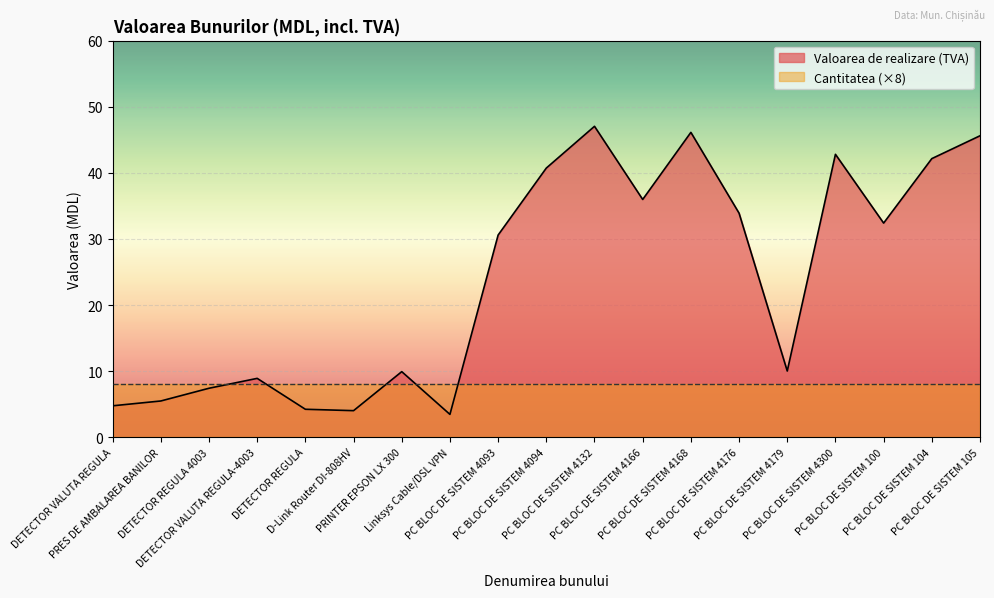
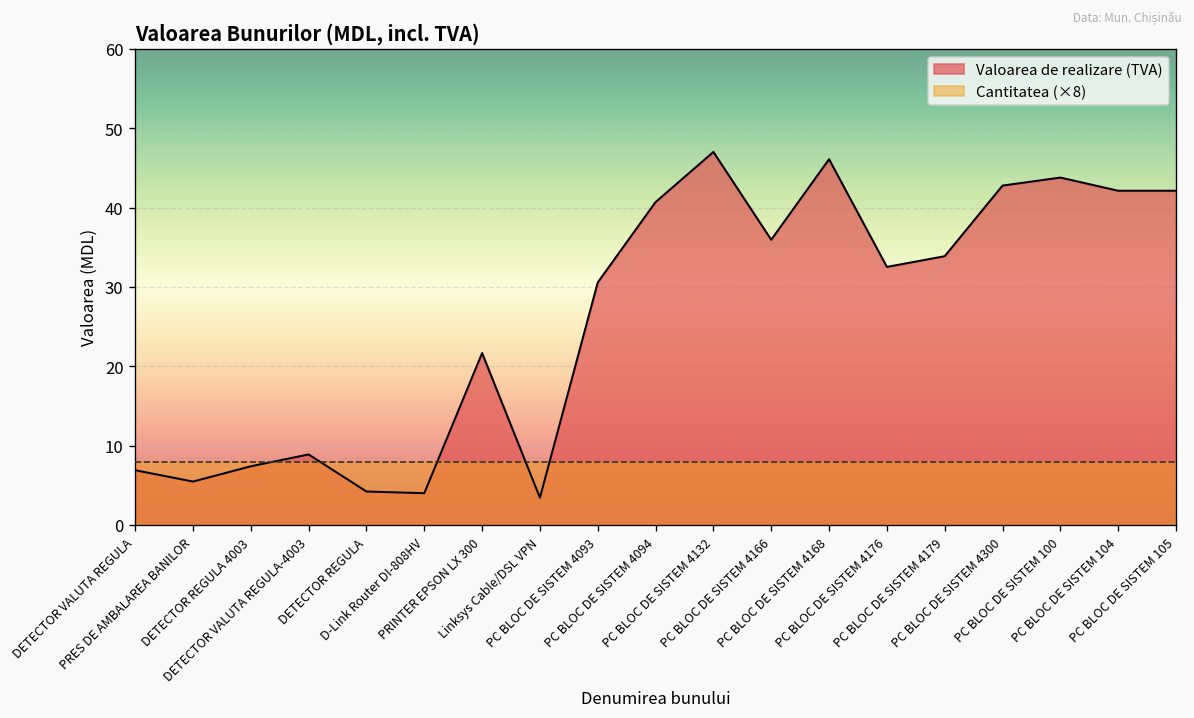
Valoarea de realizare (TVA), DETECTOR VALUTA REGULA: 5 -> 7
Valoarea de realizare (TVA), PRINTER EPSON LX 300: 10 -> 22
Valoarea de realizare (TVA), PC BLOC DE SISTEM 4176: 34 -> 33
Valoarea de realizare (TVA), PC BLOC DE SISTEM 4179: 10 -> 34
Valoarea de realizare (TVA), PC BLOC DE SISTEM 100: 32 -> 44
Valoarea de realizare (TVA), PC BLOC DE SISTEM 105: 46 -> 42
